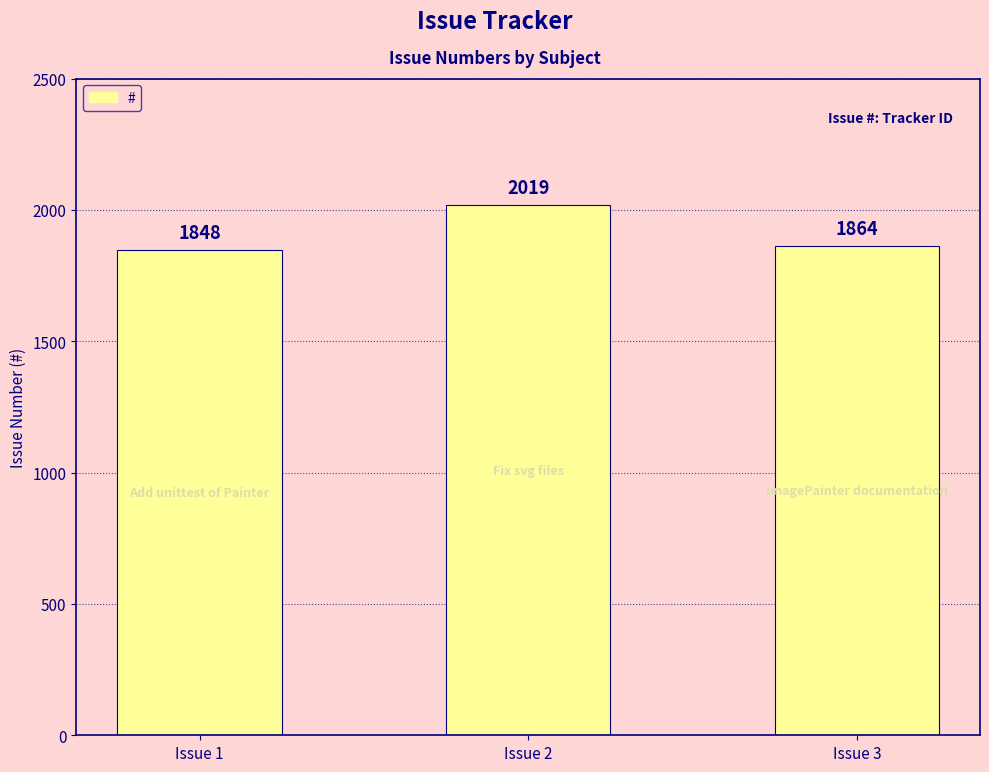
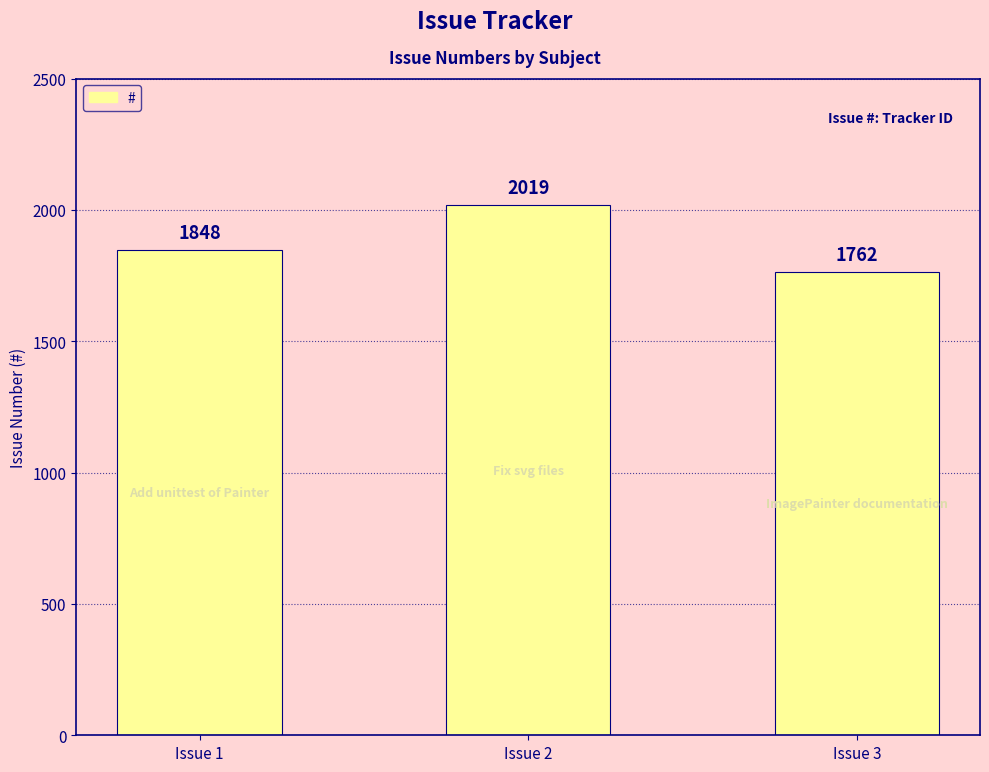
Issue 3: 1864 -> 1762
